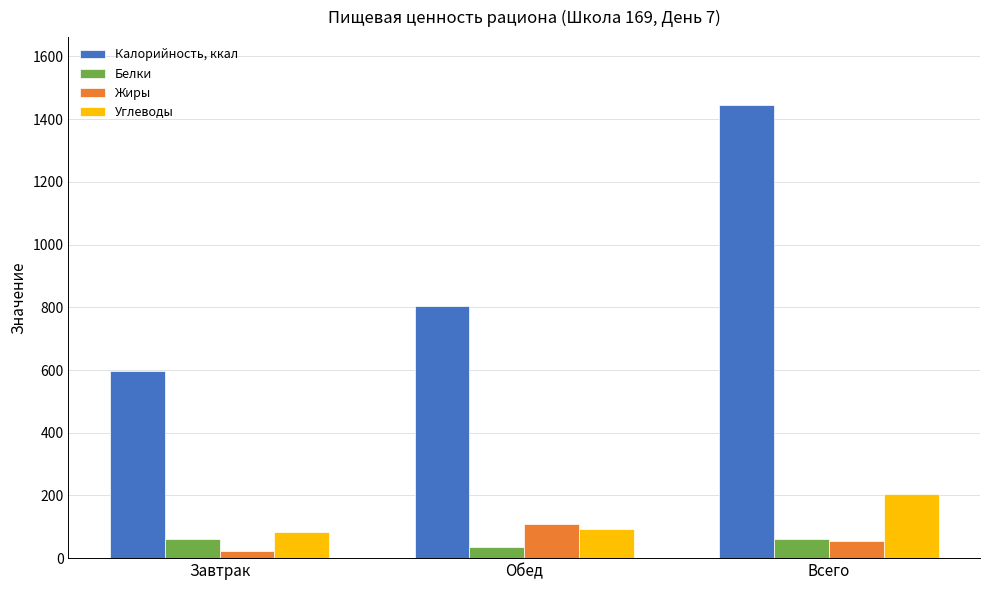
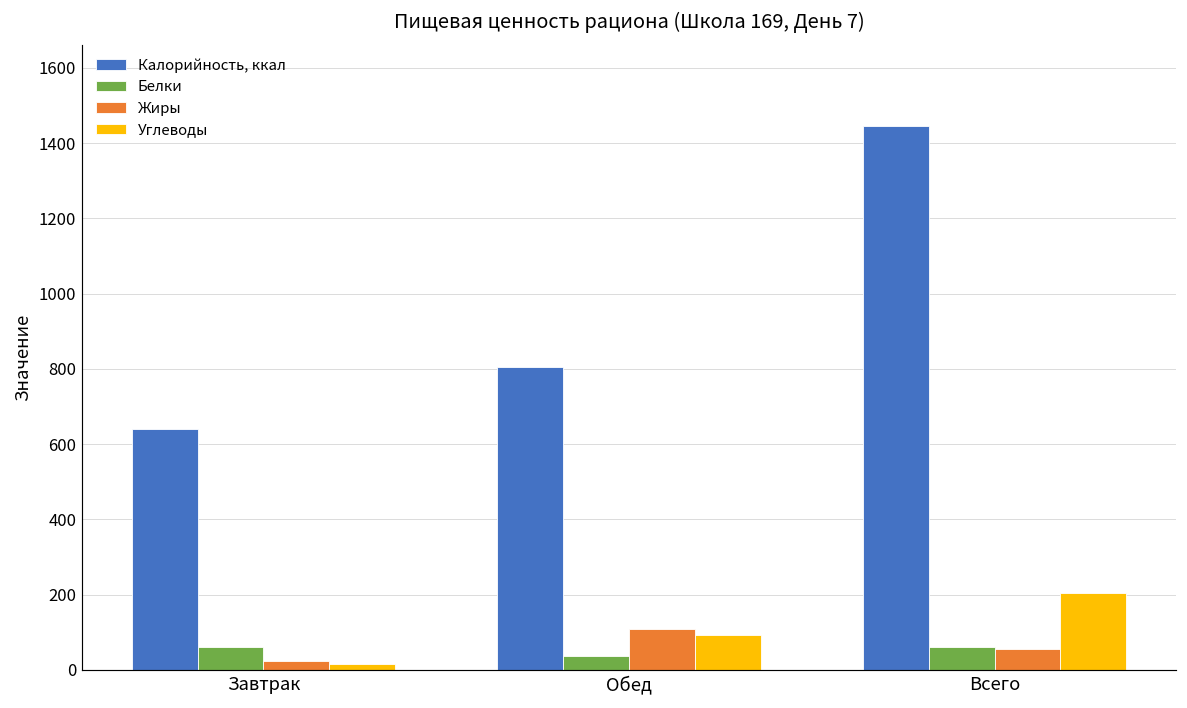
Калорийность, ккал, Завтрак: 600 -> 640
Углеводы, Завтрак: 80 -> 20
